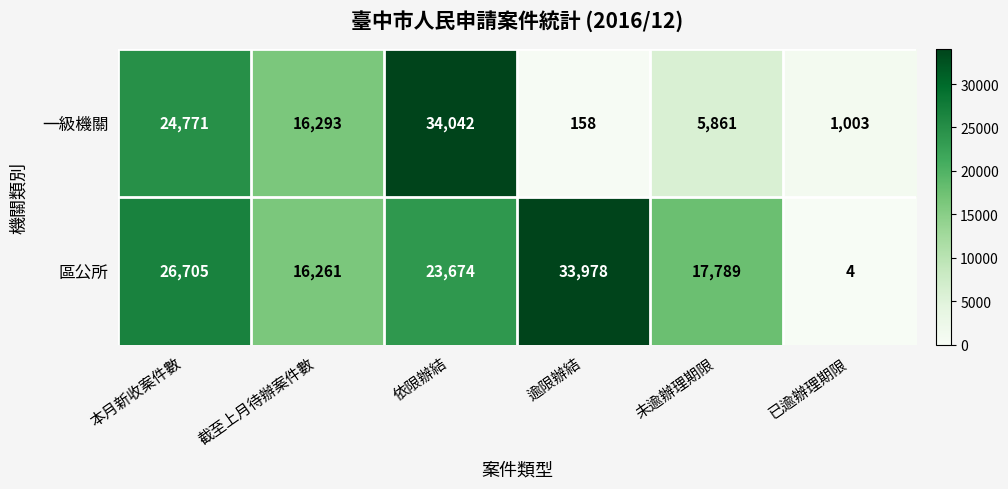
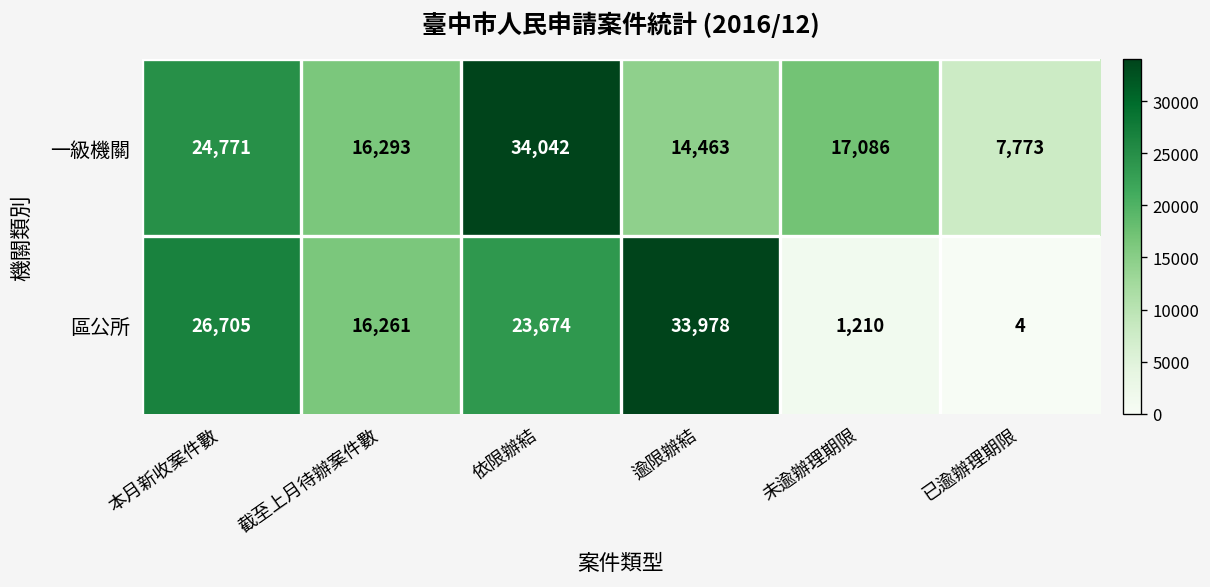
一級機關, 逾限辦結: 158 -> 14,463
一級機關, 未逾辦理期限: 5,861 -> 17,086
一級機關, 已逾辦理期限: 1,003 -> 7,773
區公所, 未逾辦理期限: 17,789 -> 1,210
